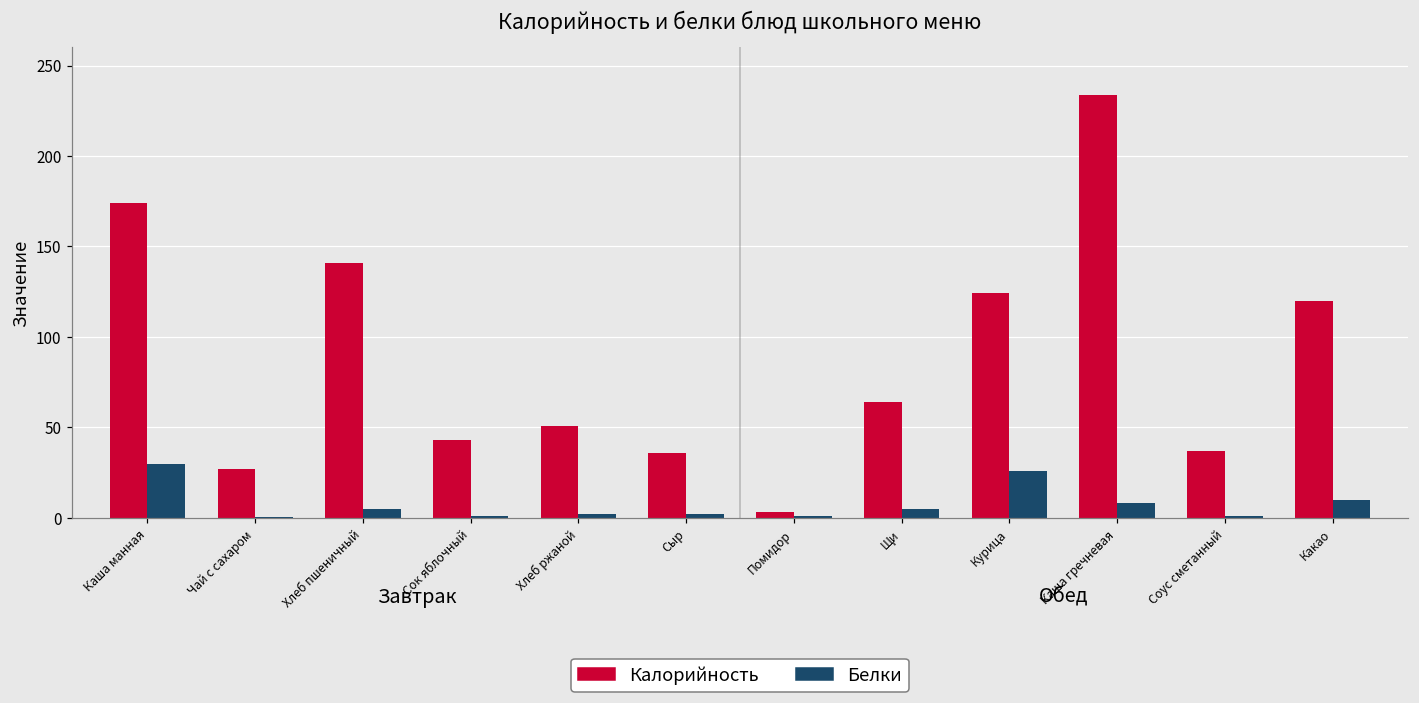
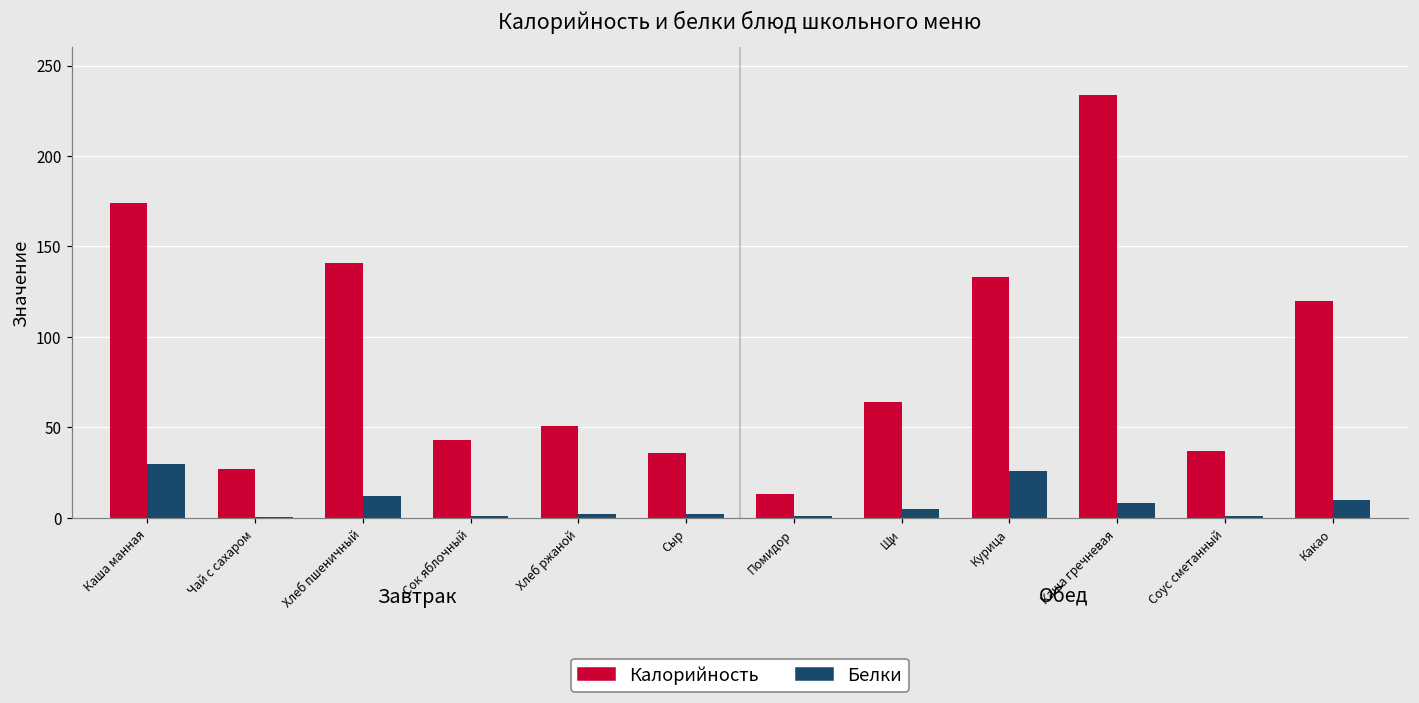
Белки, Хлеб пшеничный: 5 -> 12
Калорийность, Помидор: 3 -> 13
Калорийность, Курица: 124 -> 133
